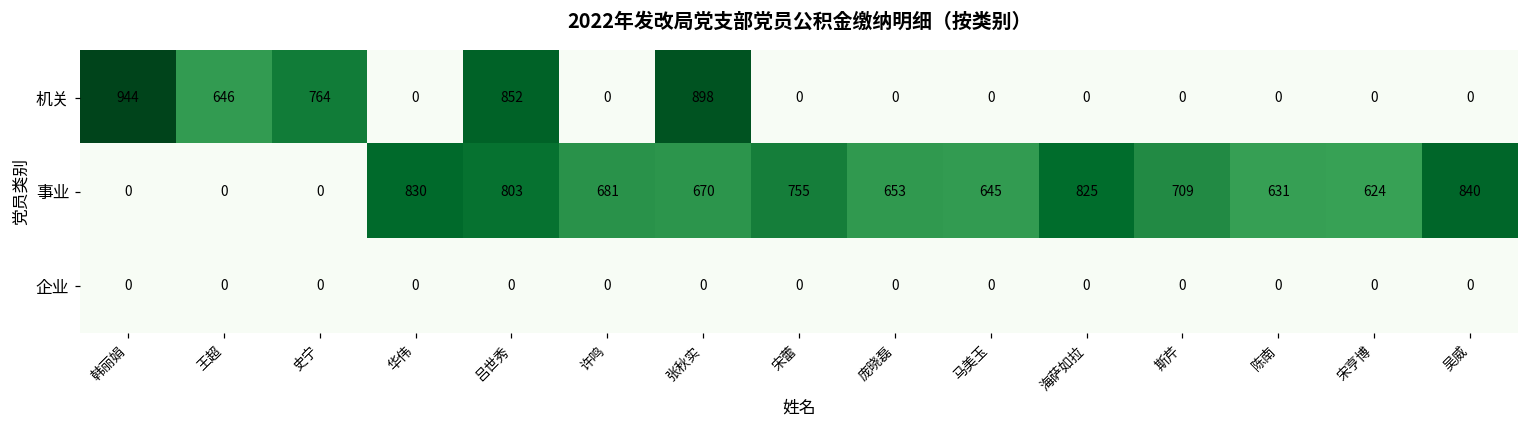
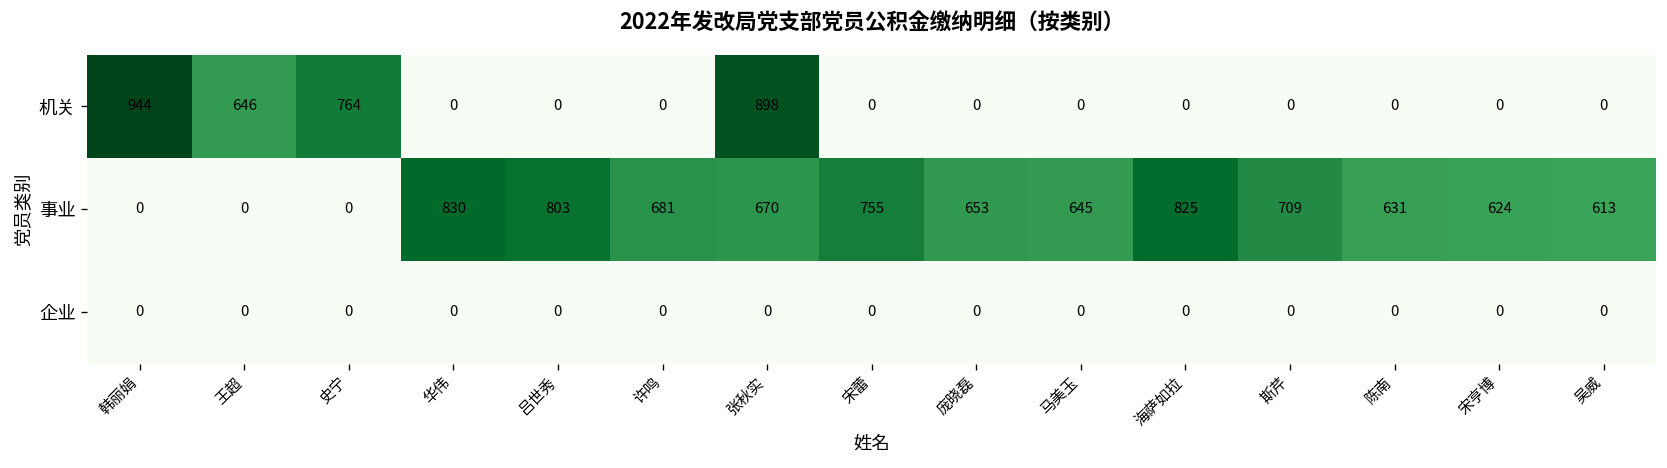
机关, 吕世秀: 852 -> 0
事业, 吴威: 840 -> 613
